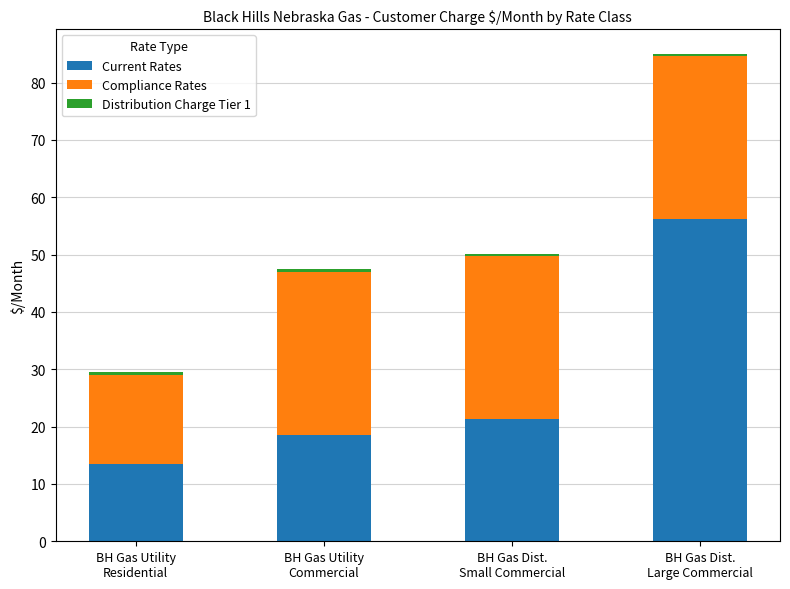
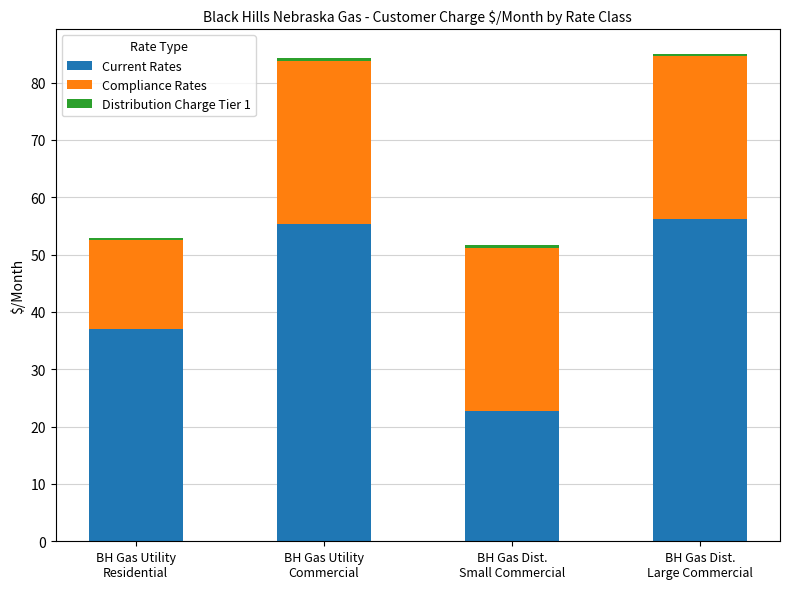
Current Rates, BH Gas Utility Residential: 14 -> 37
Current Rates, BH Gas Utility Commercial: 19 -> 55
Current Rates, BH Gas Dist. Small Commercial: 21 -> 23
